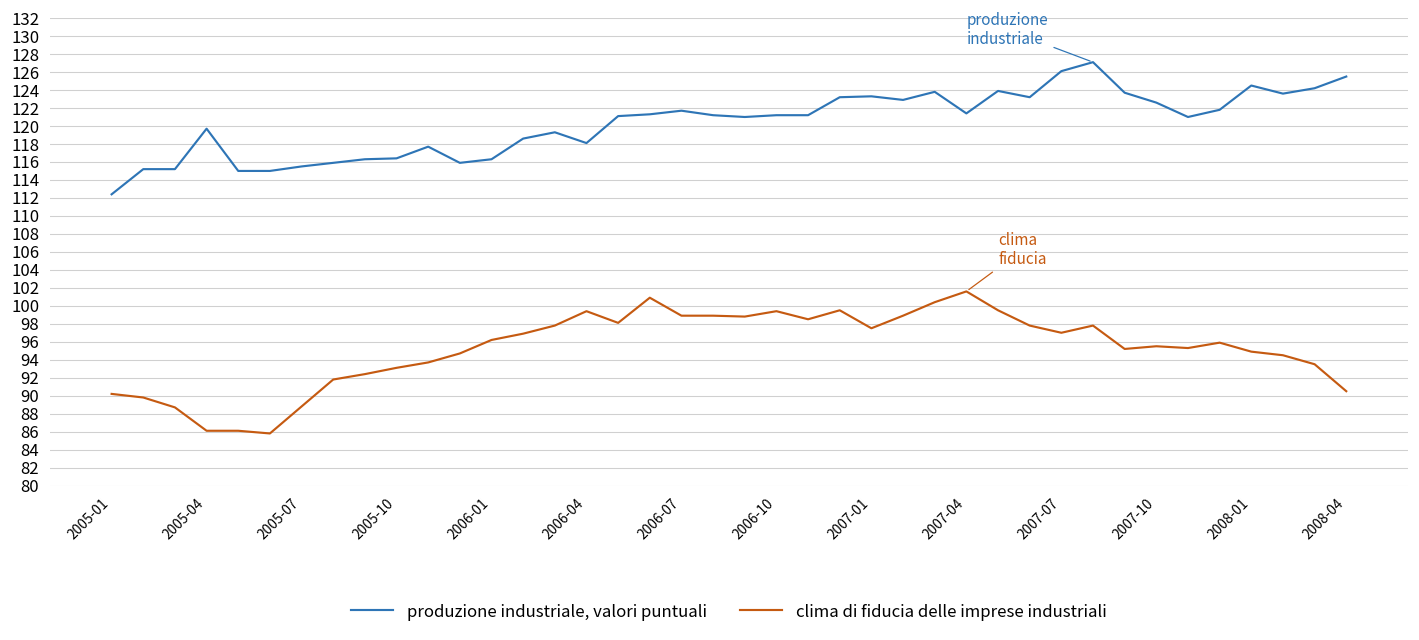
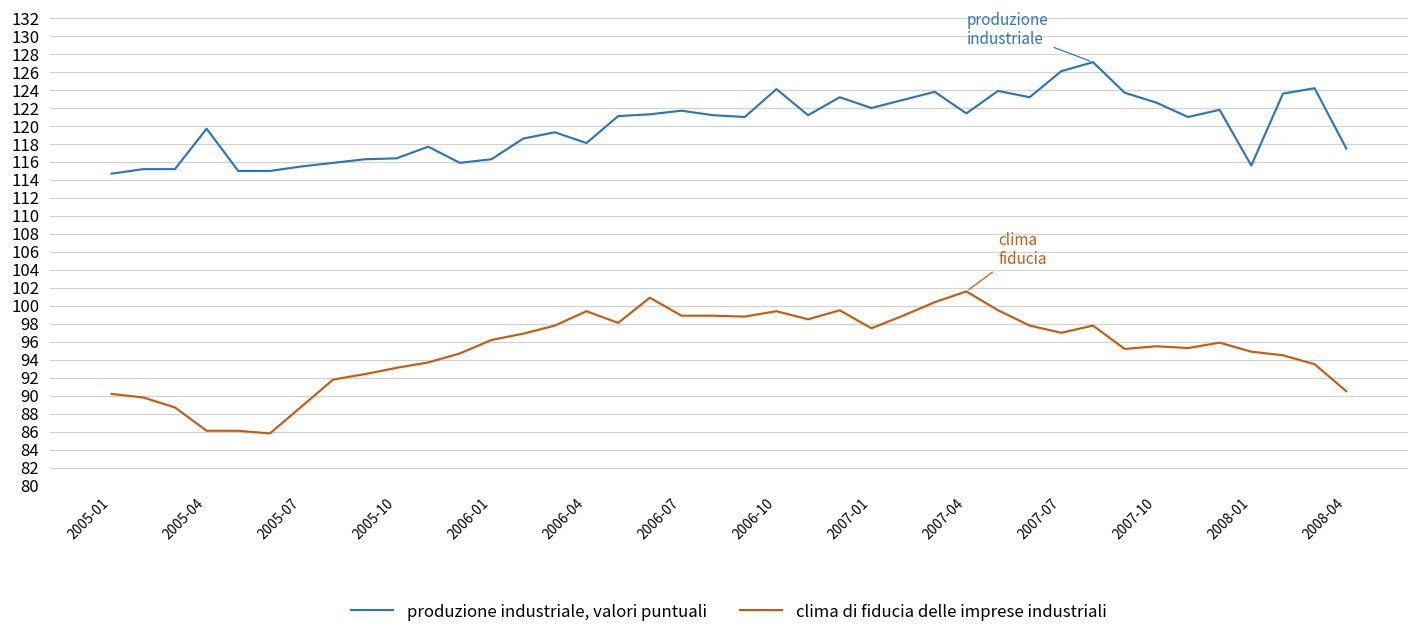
produzione industriale, valori puntuali, 2005-01: 112 -> 115
produzione industriale, valori puntuali, 2006-10: 121 -> 124
produzione industriale, valori puntuali, 2007-01: 123 -> 122
produzione industriale, valori puntuali, 2008-01: 125 -> 116
produzione industriale, valori puntuali, 2008-04: 126 -> 118
